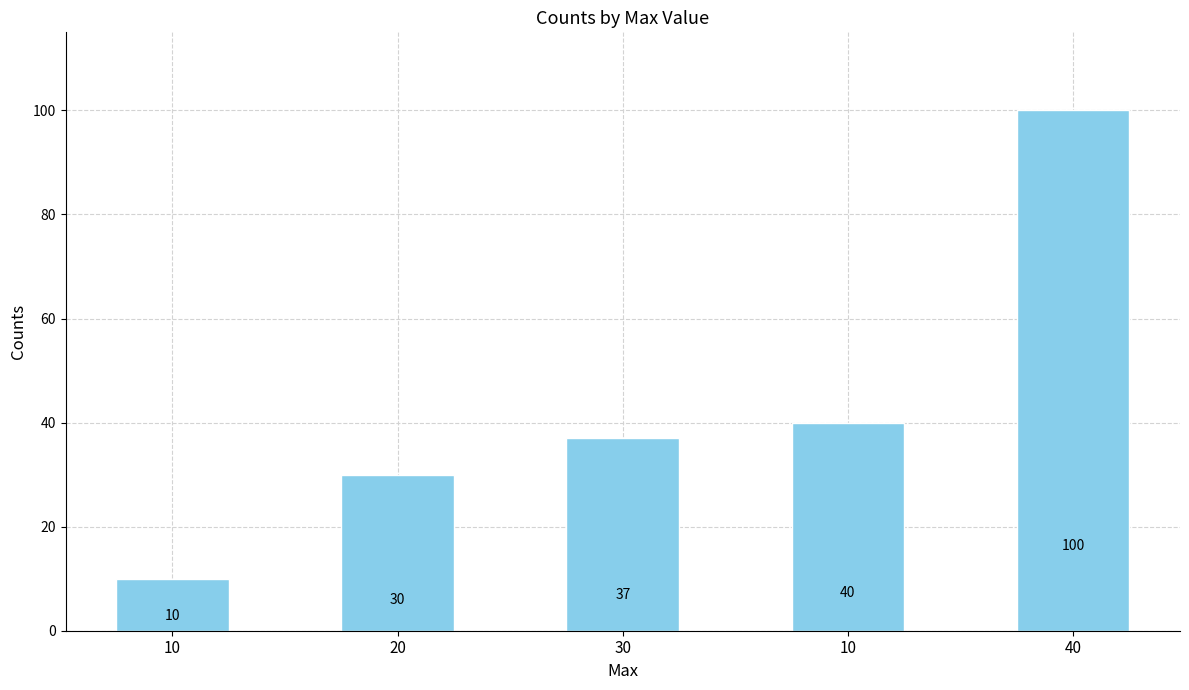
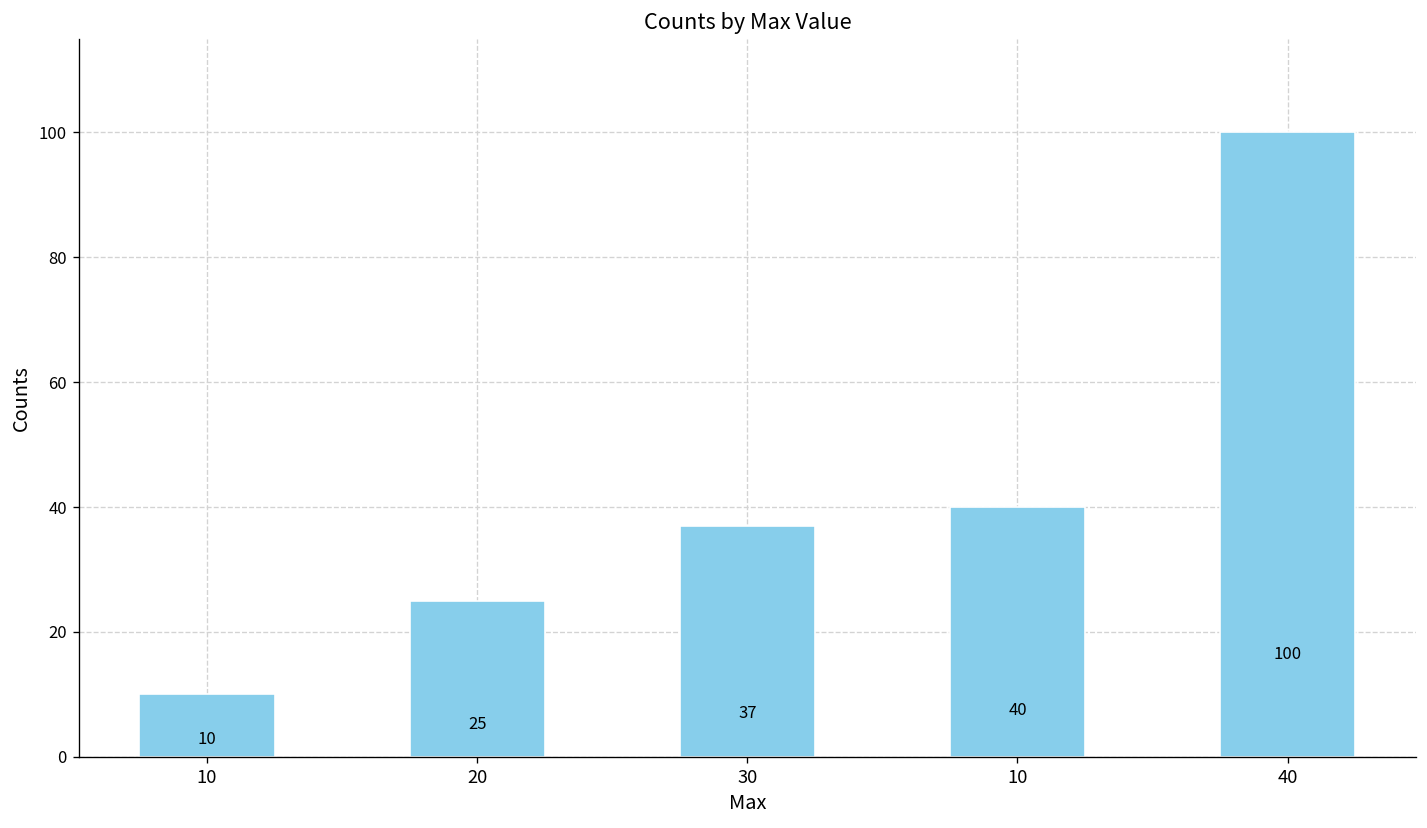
20: 30 -> 25
